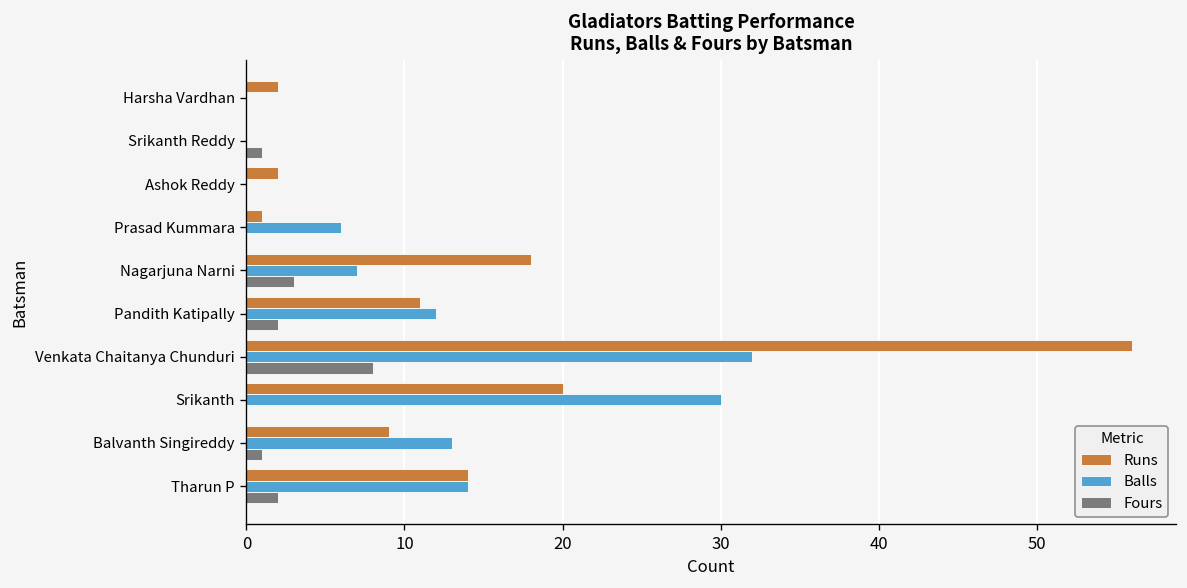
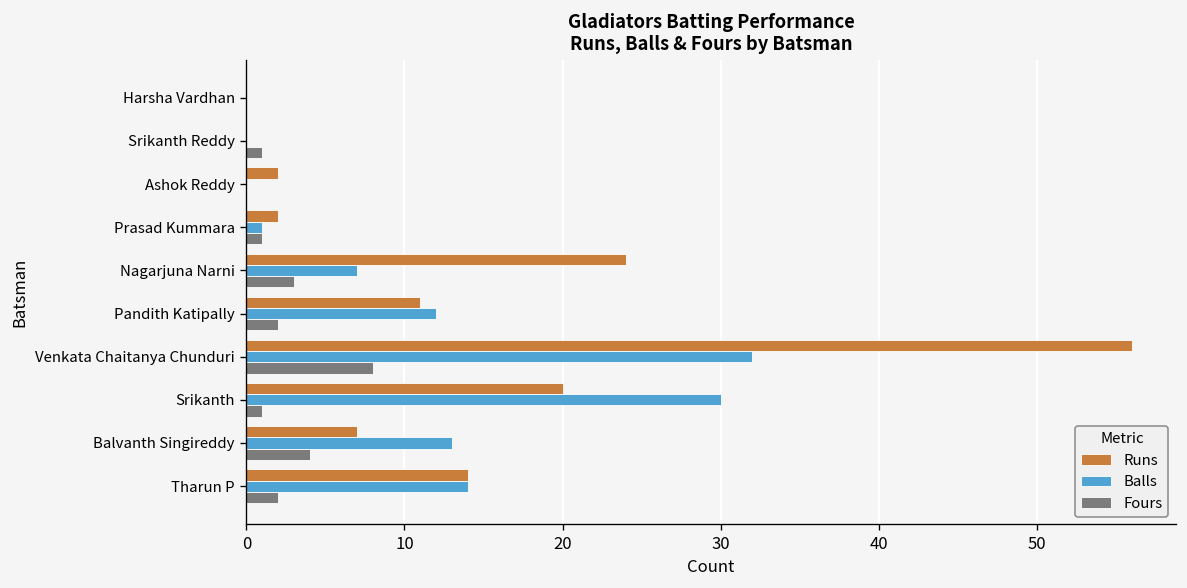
Runs, Harsha Vardhan: 2 -> 0
Runs, Prasad Kummara: 1 -> 2
Balls, Prasad Kummara: 6 -> 1
Fours, Prasad Kummara: 0 -> 1
Runs, Nagarjuna Narni: 18 -> 24
Fours, Srikanth: 0 -> 1
Runs, Balvanth Singireddy: 9 -> 7
Fours, Balvanth Singireddy: 1 -> 4
